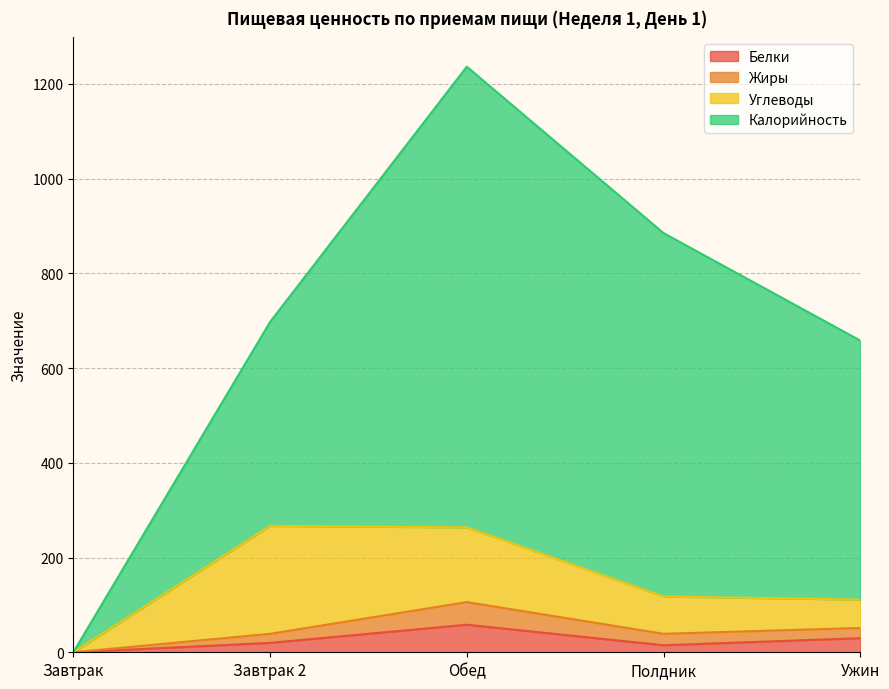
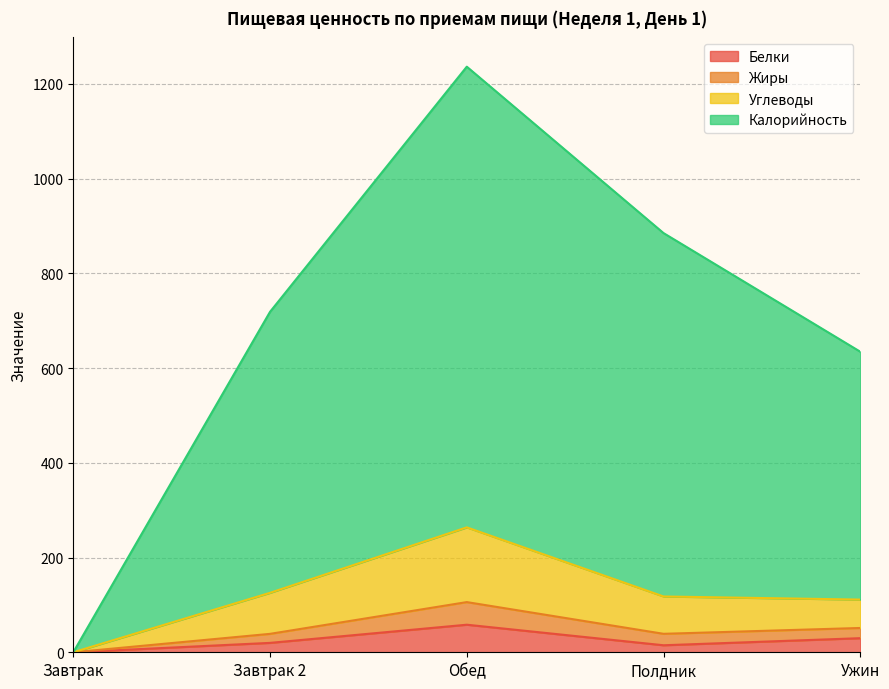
Углеводы, Завтрак 2: 230 -> 90
Калорийность, Завтрак 2: 430 -> 590
Калорийность, Ужин: 550 -> 520
